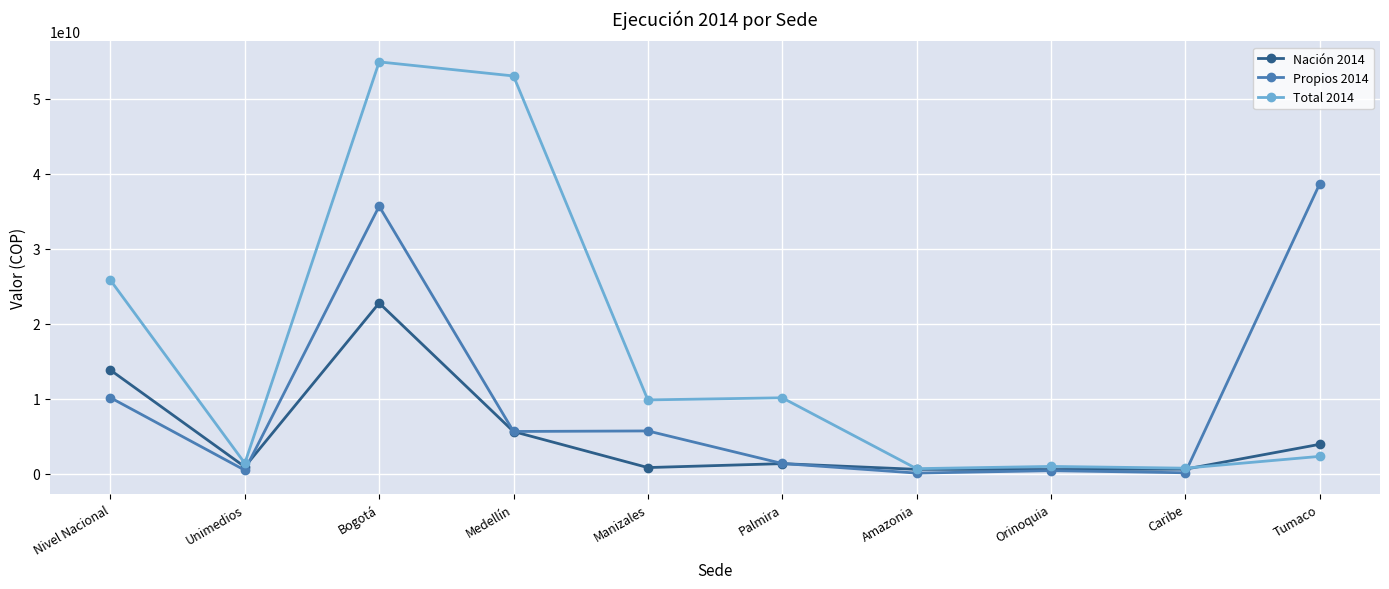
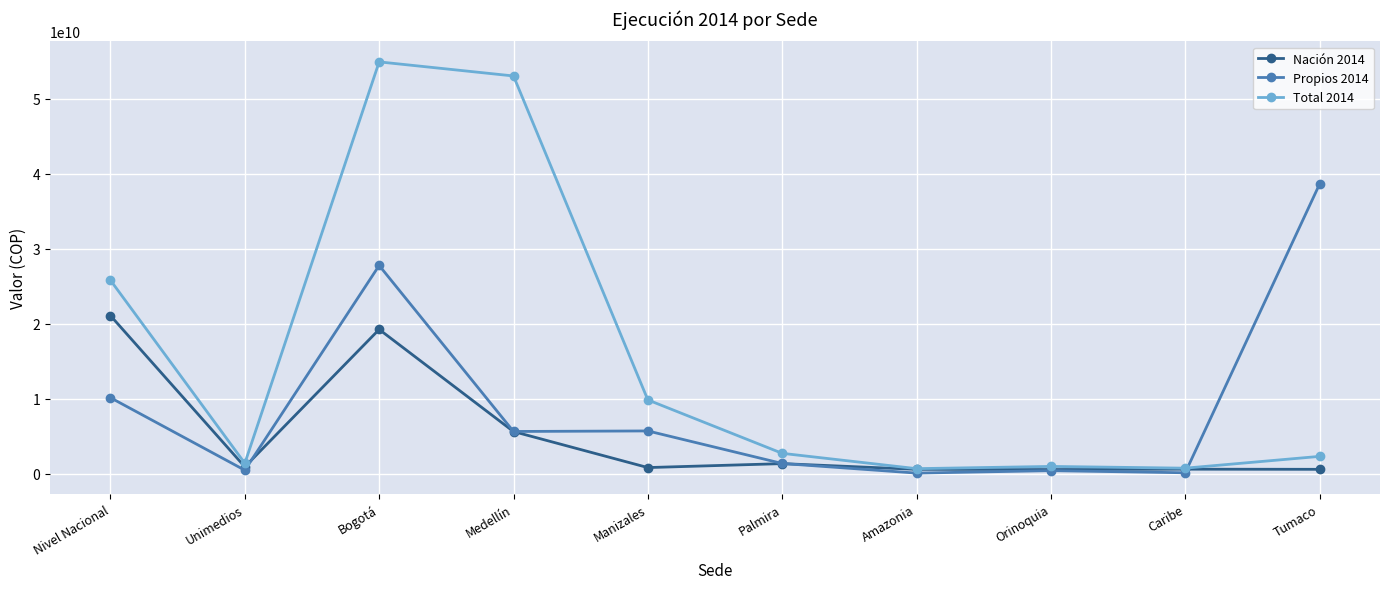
Nación 2014, Nivel Nacional: 14000000000 -> 21000000000
Nación 2014, Bogotá: 23000000000 -> 19000000000
Propios 2014, Bogotá: 36000000000 -> 28000000000
Total 2014, Palmira: 10000000000 -> 3000000000
Nación 2014, Tumaco: 4000000000 -> 1000000000
